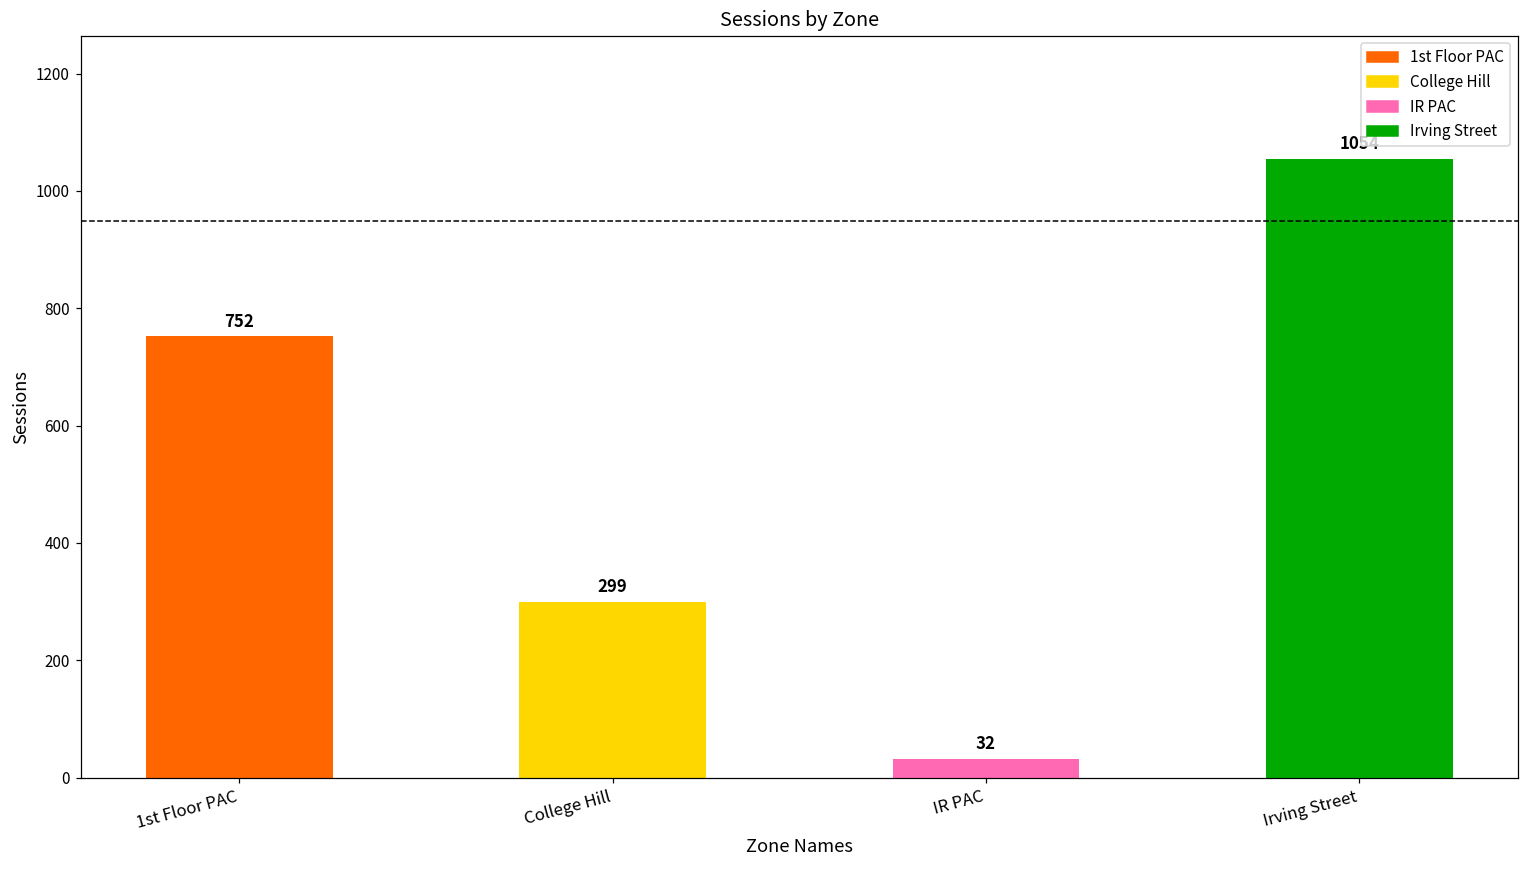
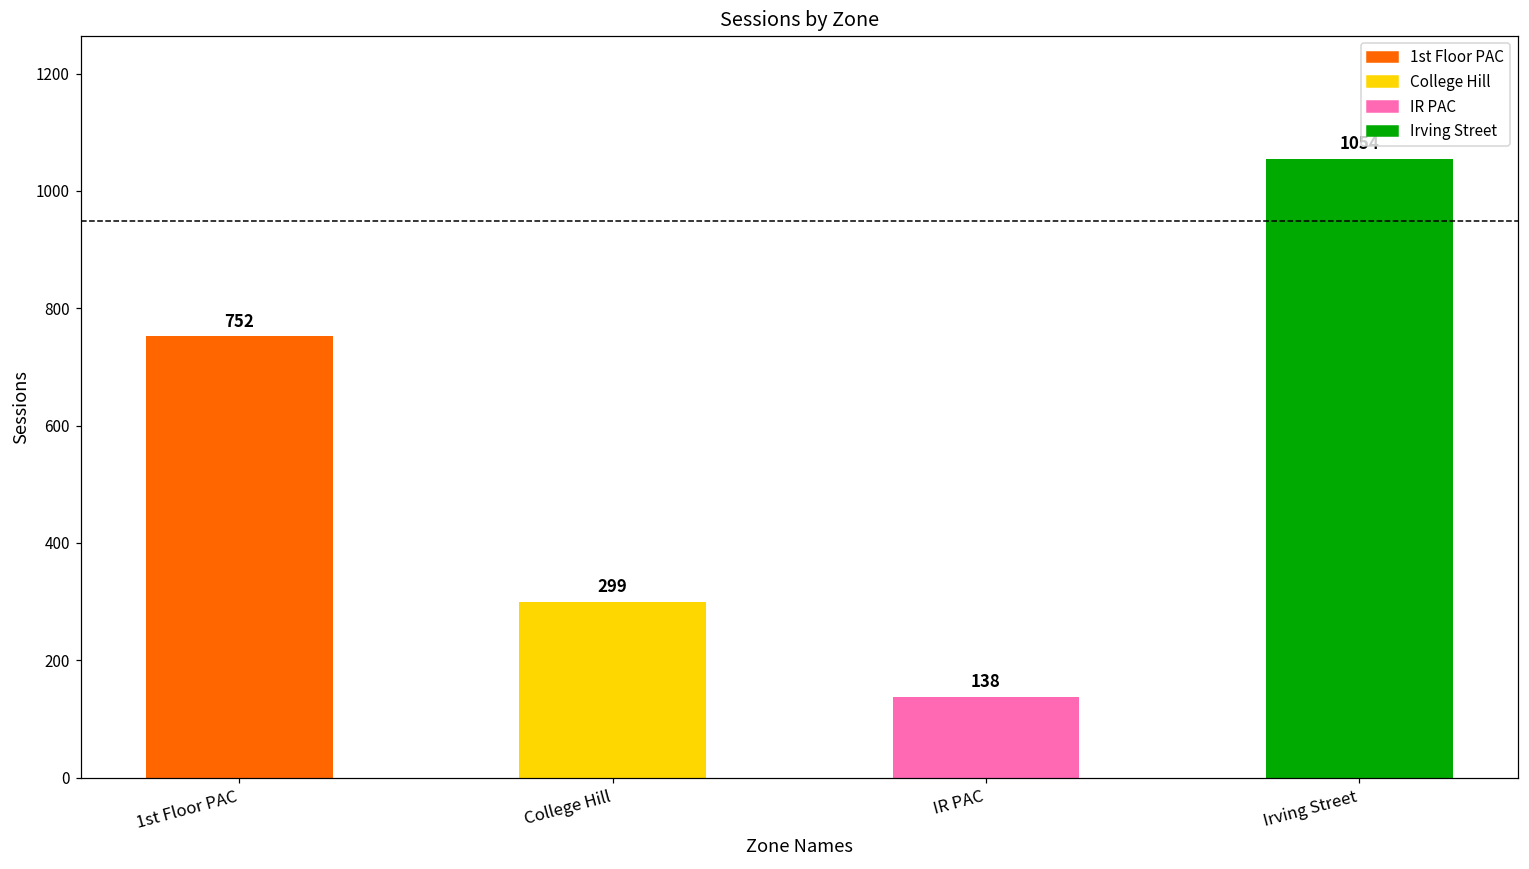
IR PAC: 32 -> 138
